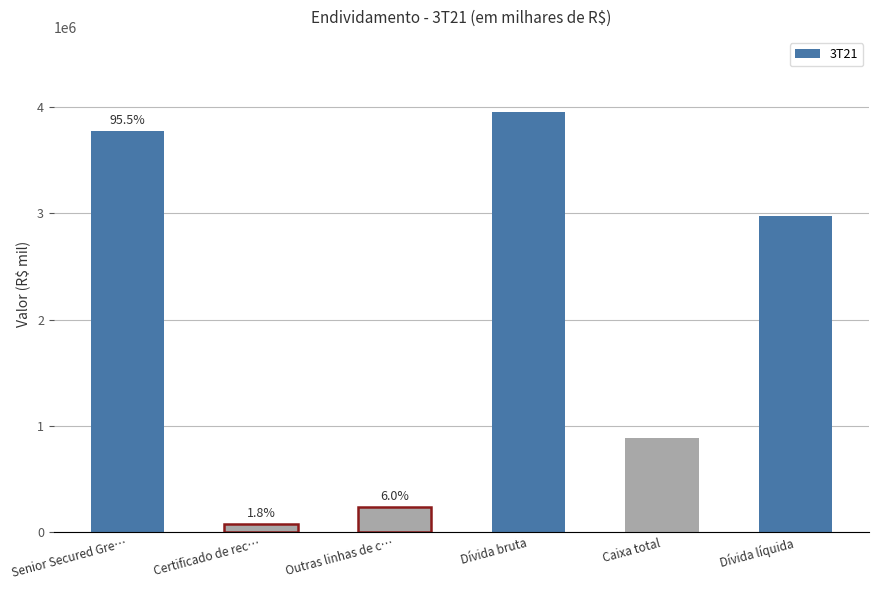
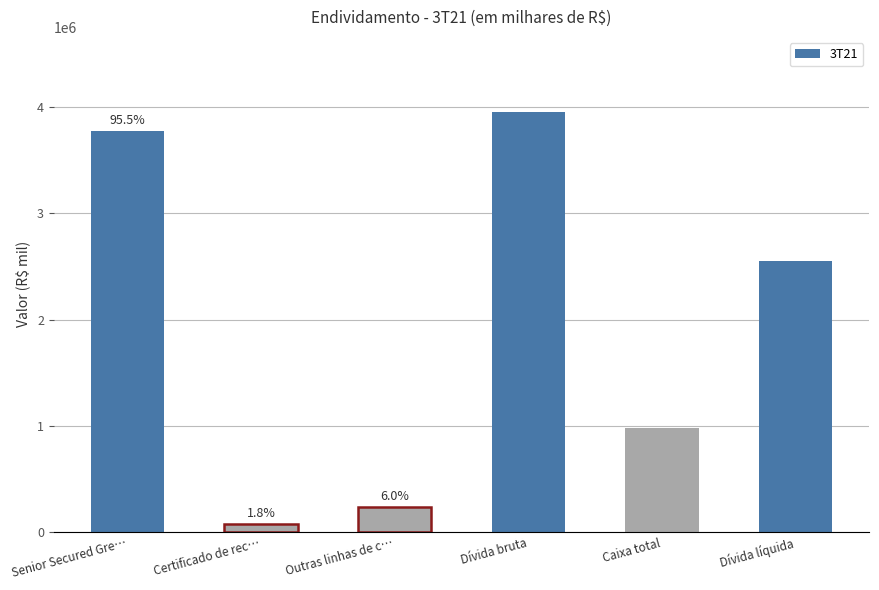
Caixa total: 880000 -> 980000
Dívida líquida: 2970000 -> 2550000
